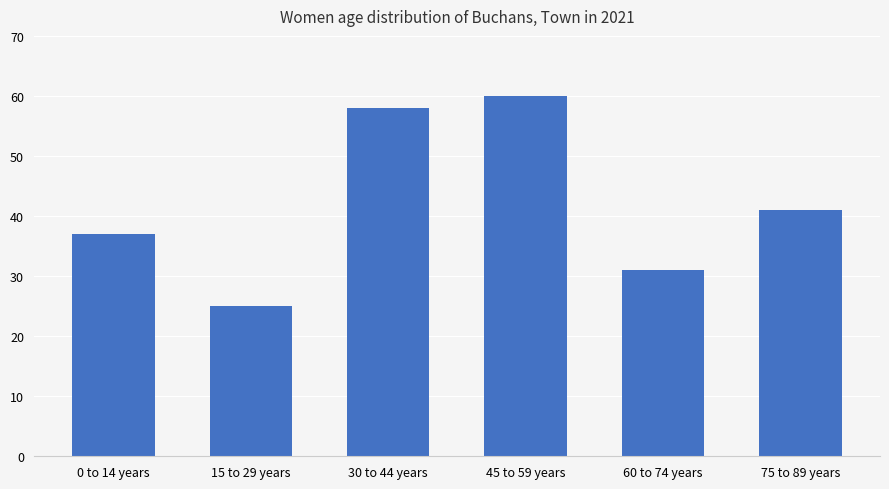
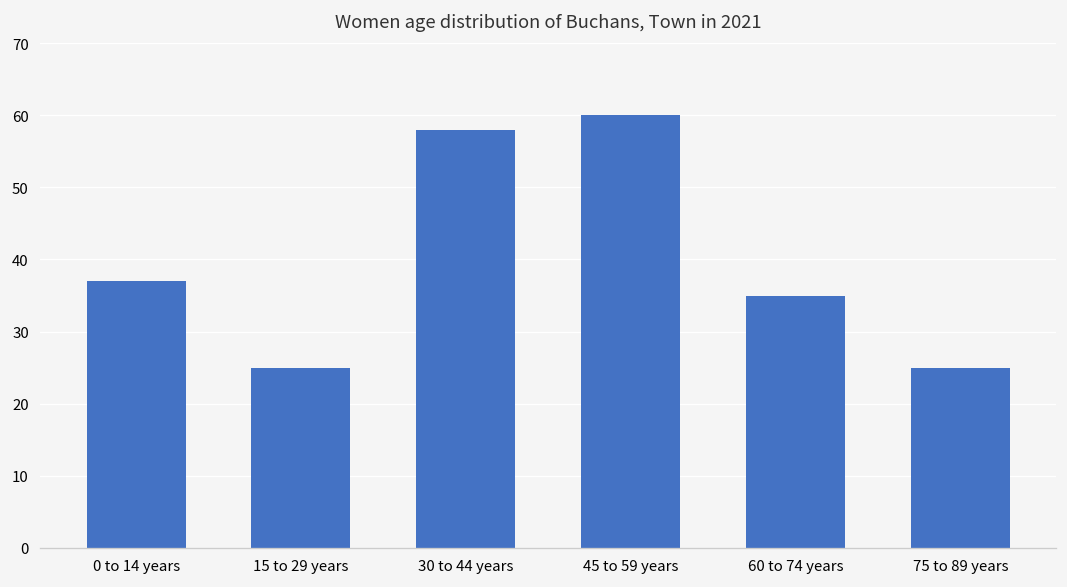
60 to 74 years: 31 -> 35
75 to 89 years: 41 -> 25
